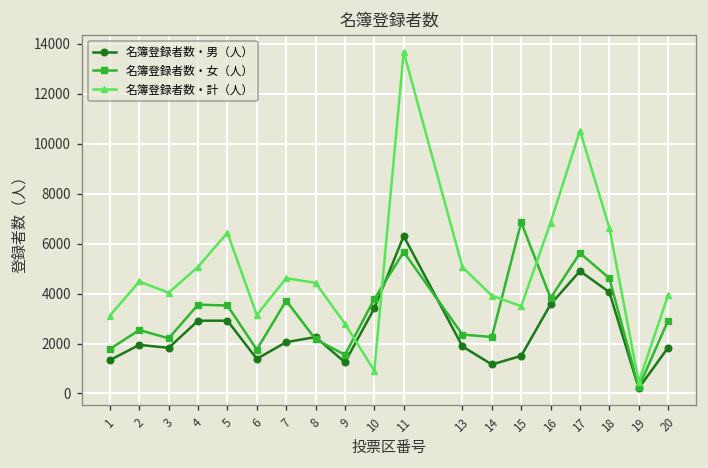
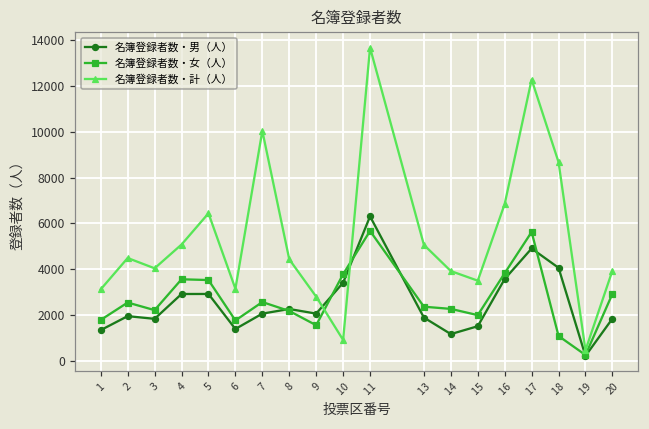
名簿登録者数・女（人）, 7: 3700 -> 2600
名簿登録者数・計（人）, 7: 4600 -> 10000
名簿登録者数・男（人）, 9: 1200 -> 2100
名簿登録者数・女（人）, 15: 6900 -> 2000
名簿登録者数・計（人）, 17: 10500 -> 12300
名簿登録者数・女（人）, 18: 4600 -> 1100
名簿登録者数・計（人）, 18: 6600 -> 8700
